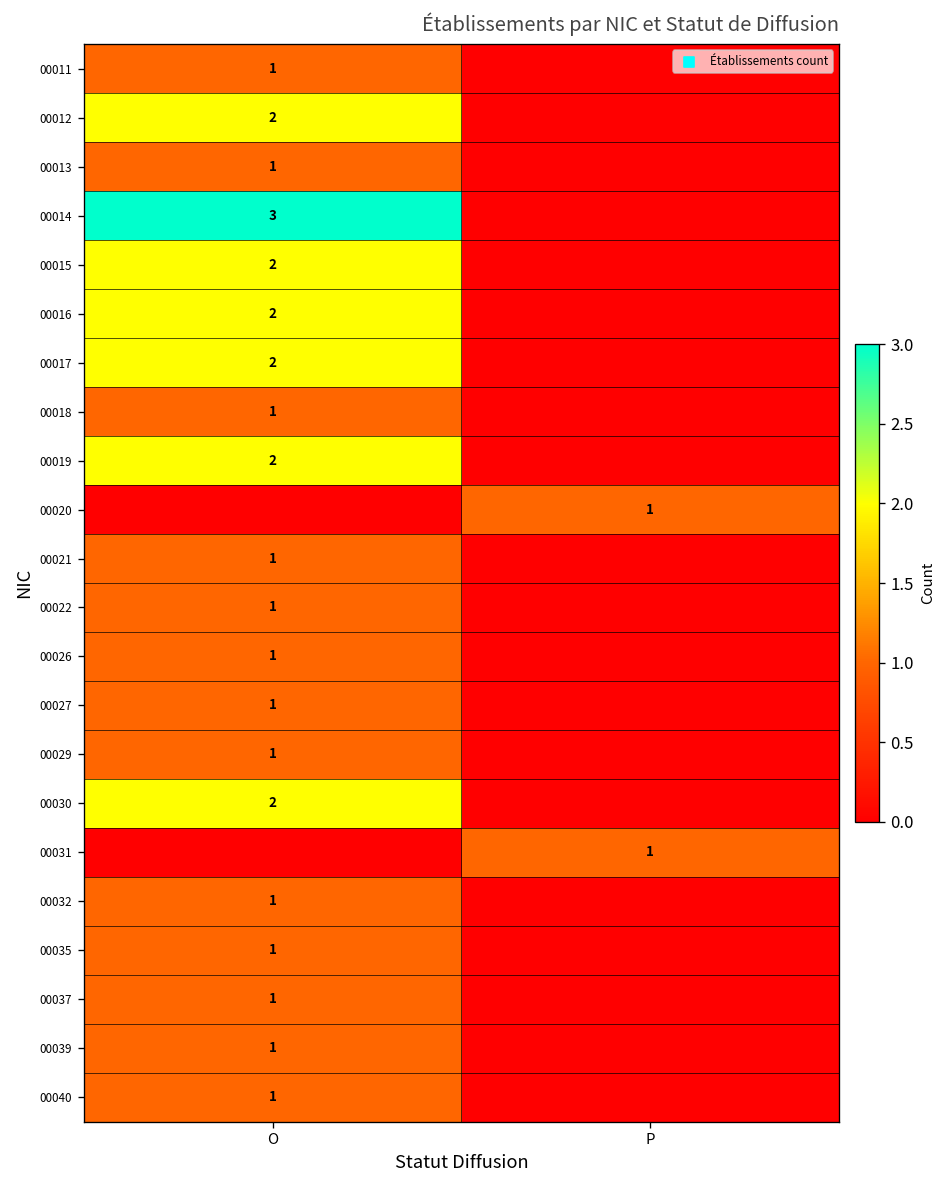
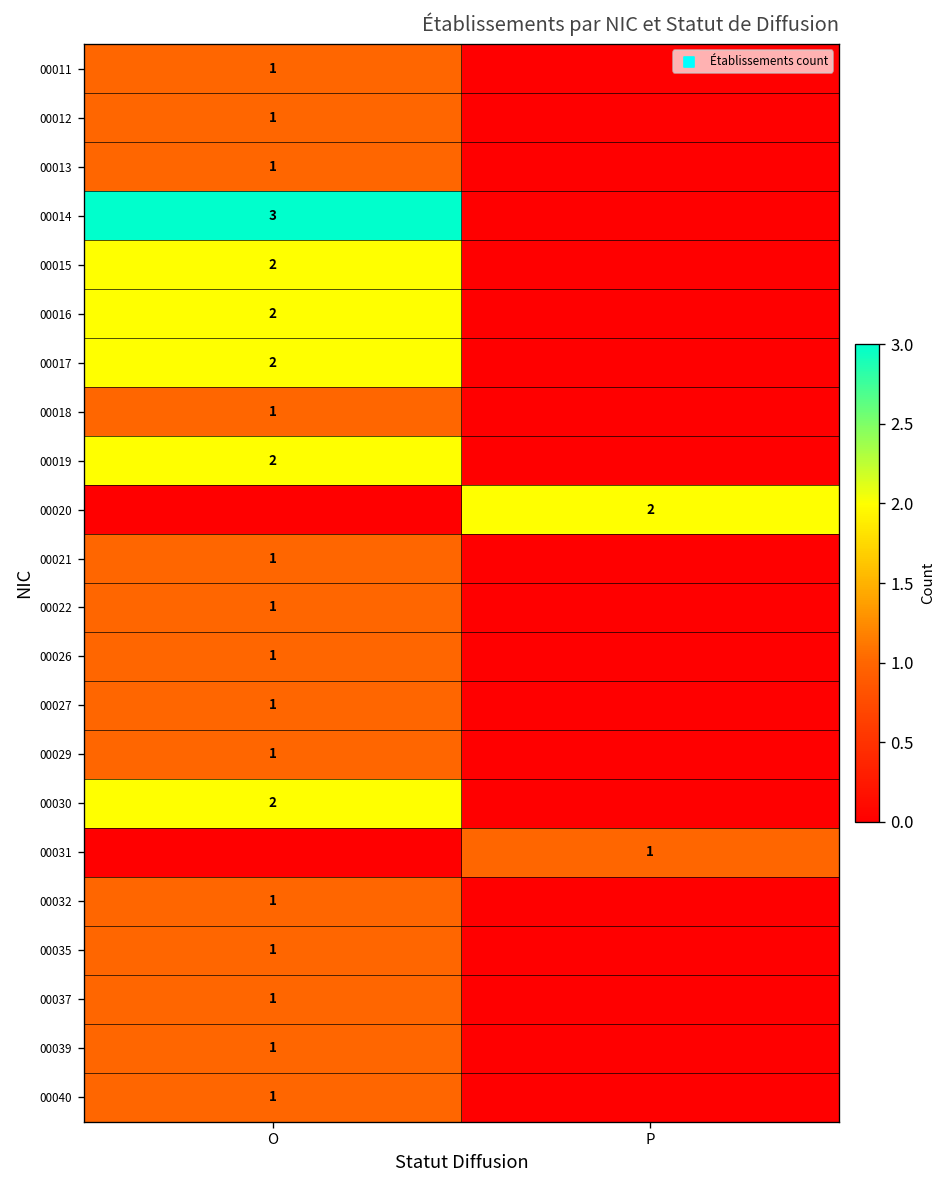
00012, O: 2 -> 1
00020, P: 1 -> 2
